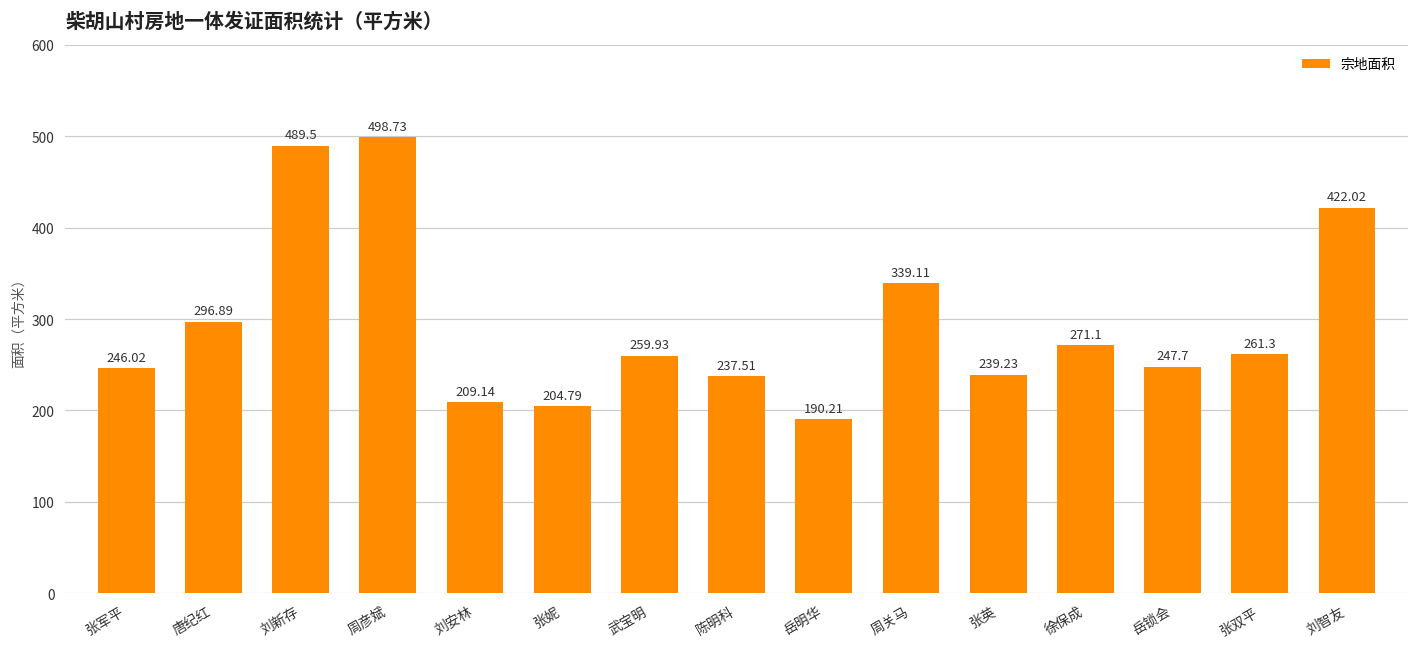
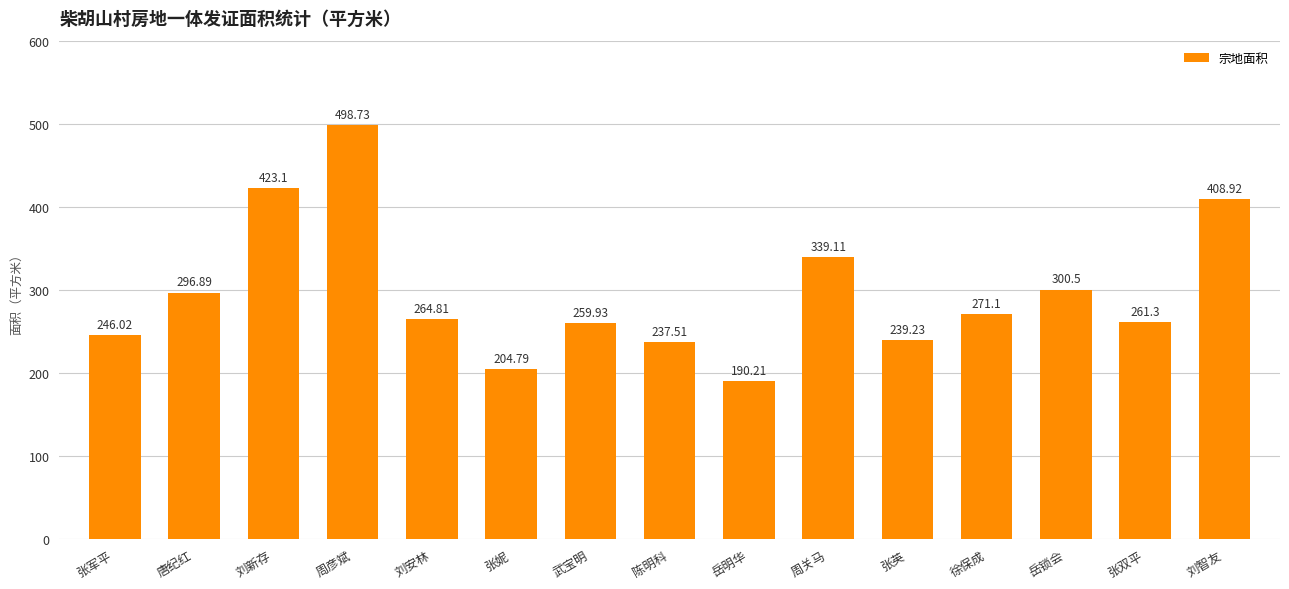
刘新存: 489.5 -> 423.1
刘安林: 209.14 -> 264.81
岳锁会: 247.7 -> 300.5
刘智友: 422.02 -> 408.92
